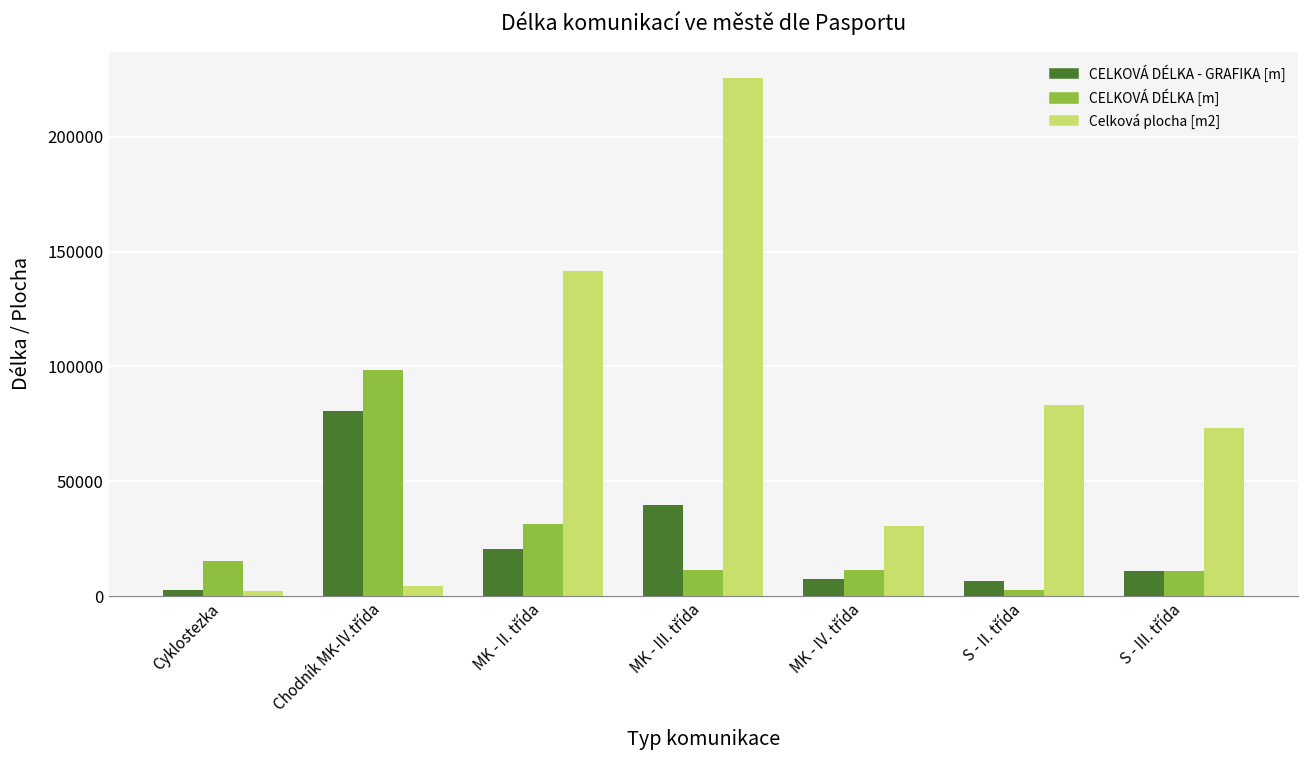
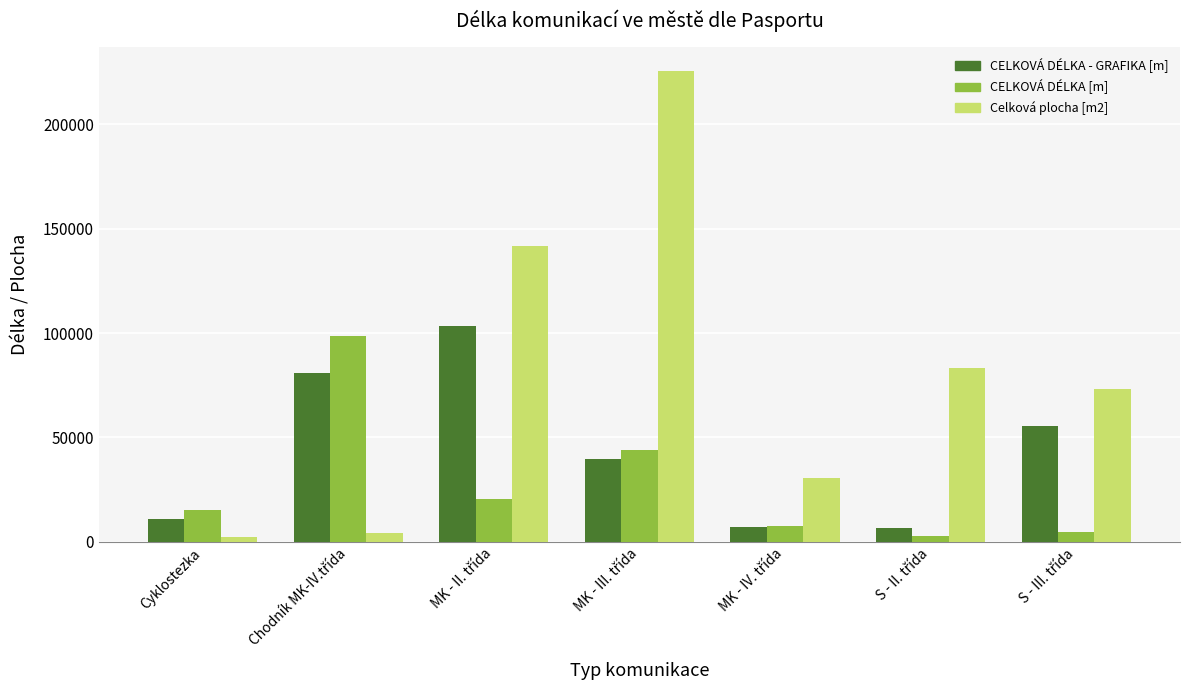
CELKOVÁ DÉLKA - GRAFIKA [m], Cyklostezka: 3000 -> 11000
CELKOVÁ DÉLKA - GRAFIKA [m], MK - II. třída: 21000 -> 103000
CELKOVÁ DÉLKA [m], MK - II. třída: 31000 -> 21000
CELKOVÁ DÉLKA [m], MK - III. třída: 11000 -> 44000
CELKOVÁ DÉLKA [m], MK - IV. třída: 11000 -> 7000
CELKOVÁ DÉLKA - GRAFIKA [m], S - III. třída: 11000 -> 56000
CELKOVÁ DÉLKA [m], S - III. třída: 11000 -> 5000
